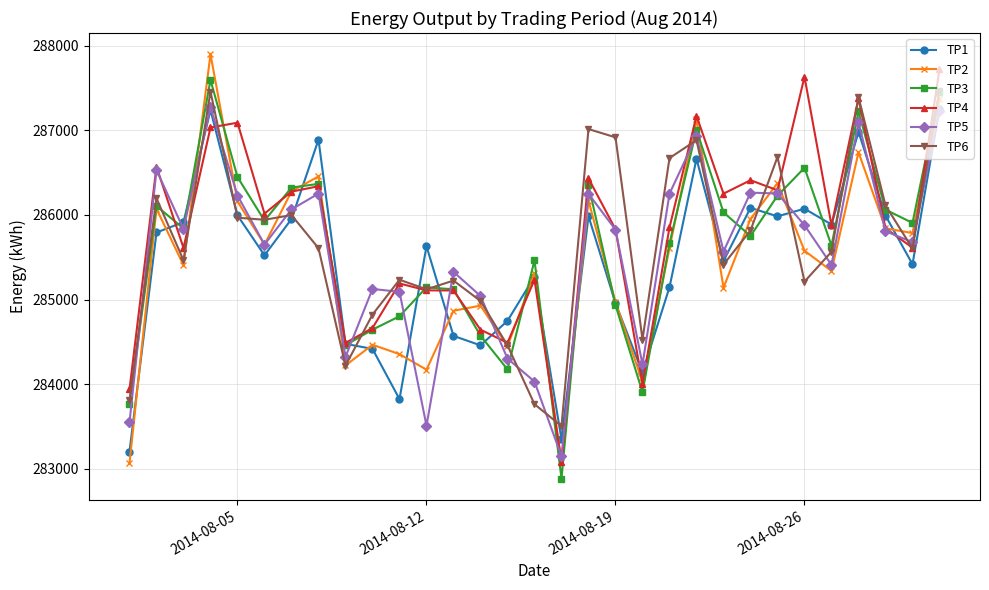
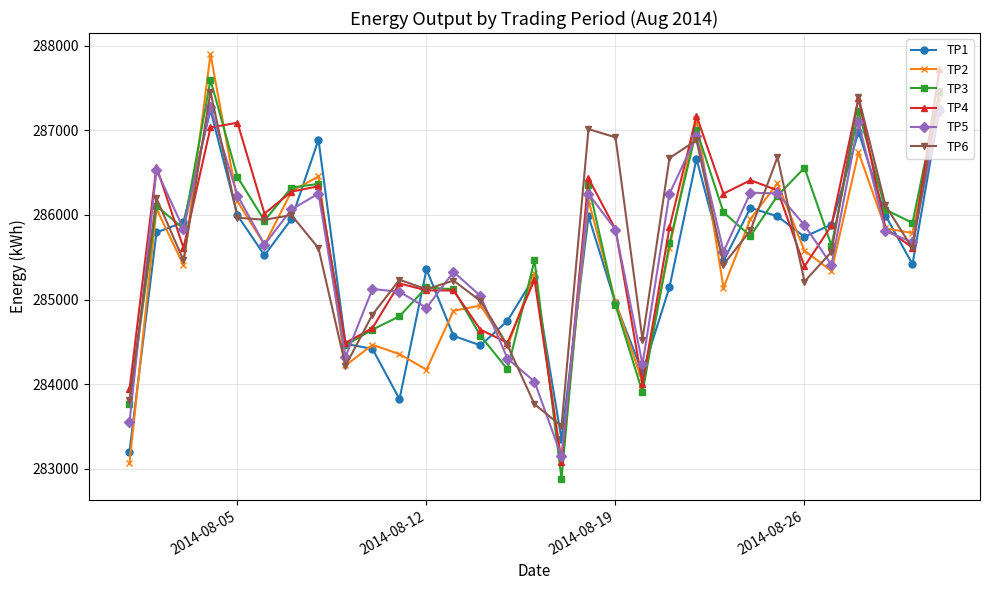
TP1, 2014-08-12: 285600 -> 285400
TP5, 2014-08-12: 283500 -> 284900
TP1, 2014-08-26: 286100 -> 285700
TP4, 2014-08-26: 287600 -> 285400
